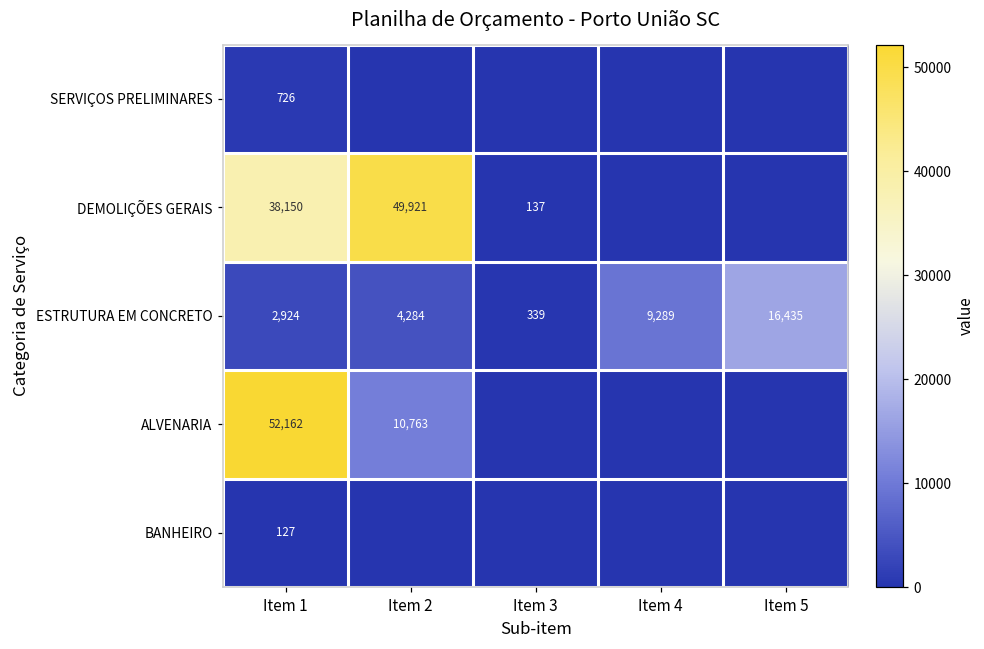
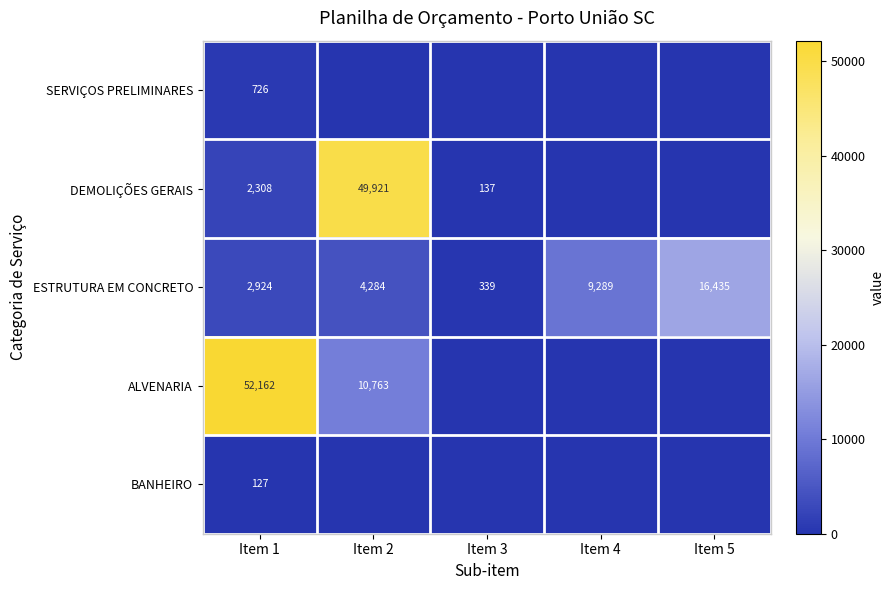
DEMOLIÇÕES GERAIS, Item 1: 38,150 -> 2,308
